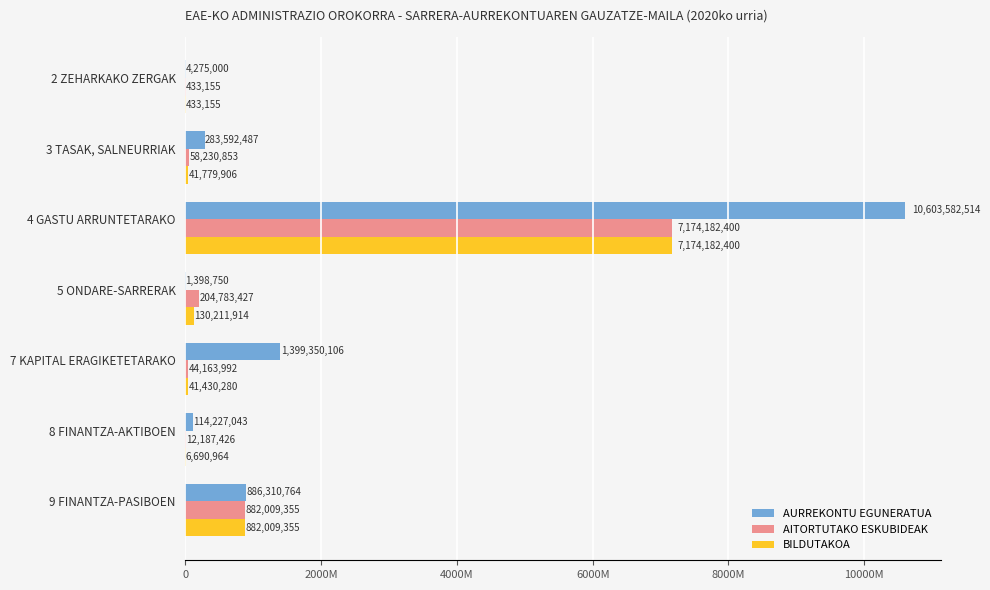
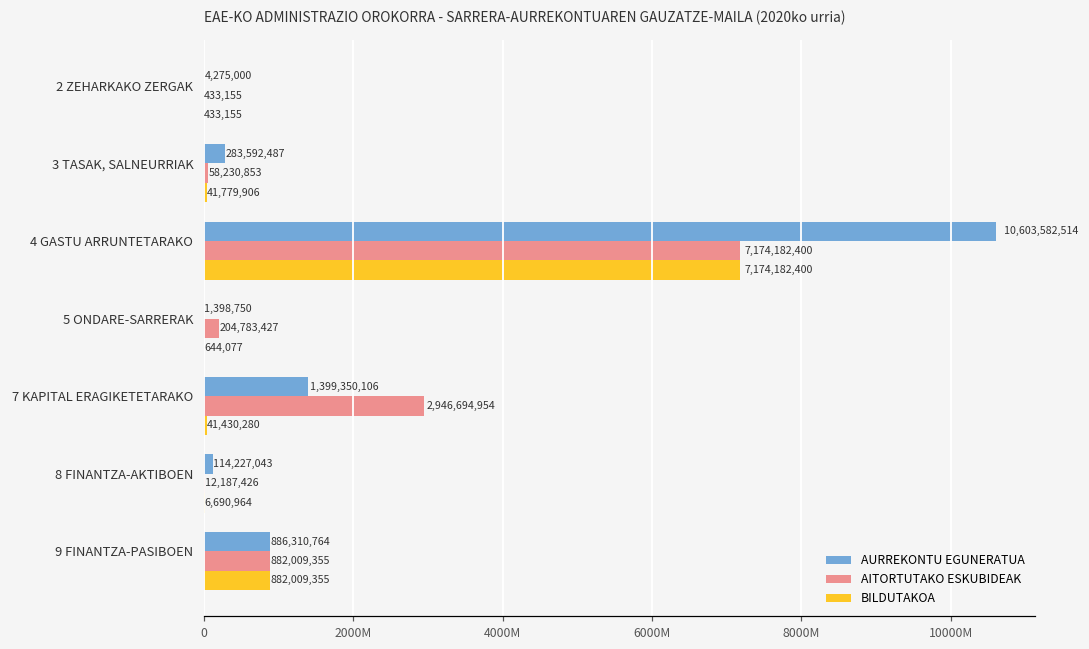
BILDUTAKOA, 5 ONDARE-SARRERAK: 130,211,914 -> 644,077
AITORTUTAKO ESKUBIDEAK, 7 KAPITAL ERAGIKETETARAKO: 44,163,992 -> 2,946,694,954
